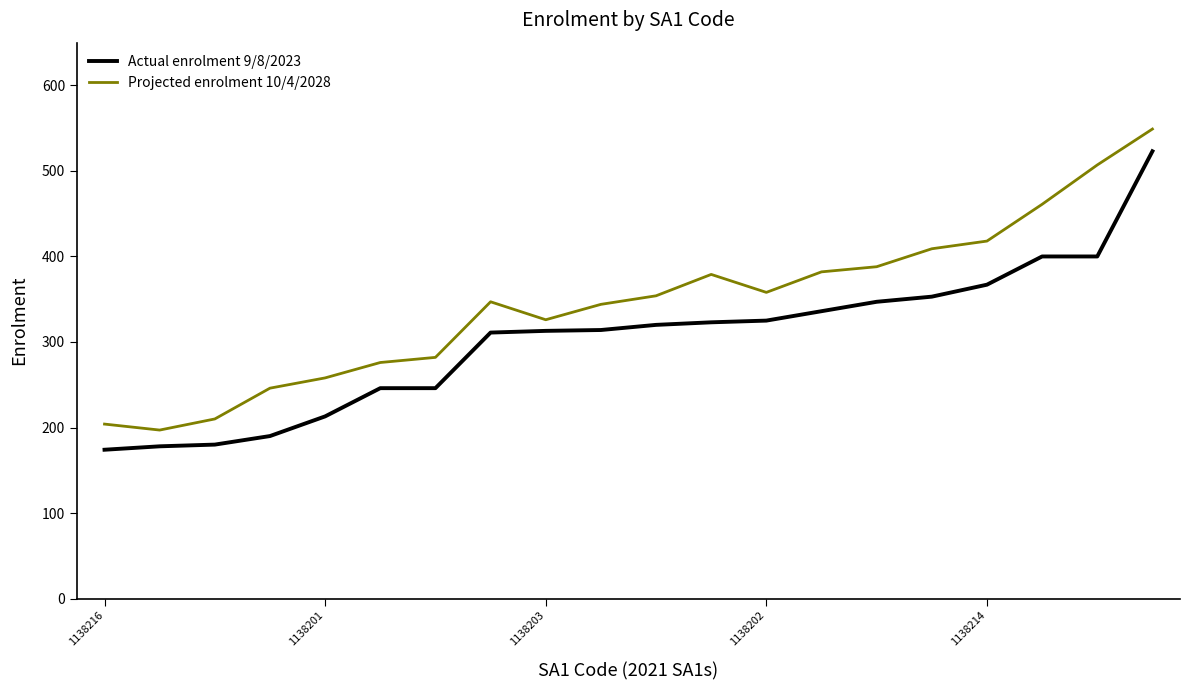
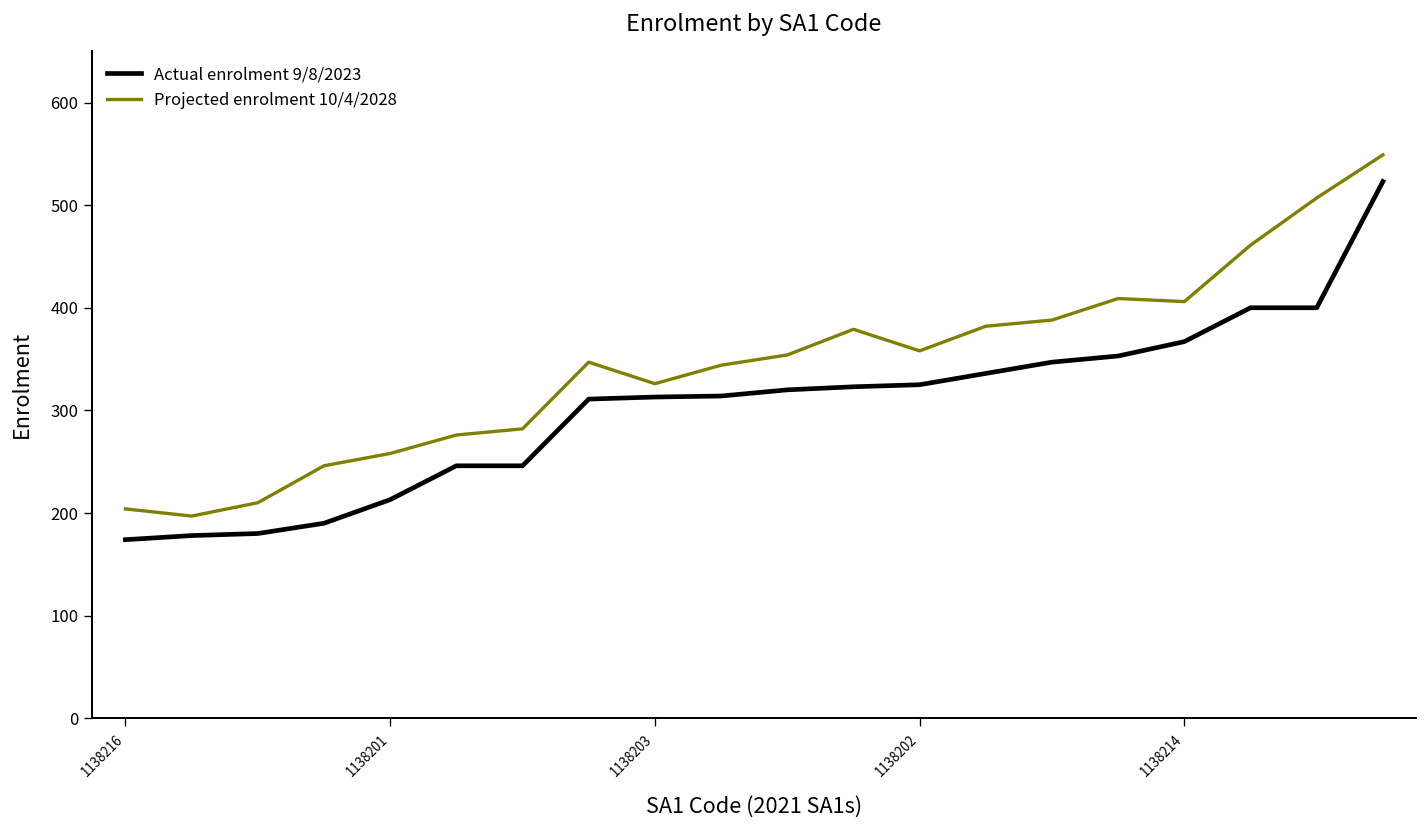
Projected enrolment 10/4/2028, 1138214: 420 -> 410
